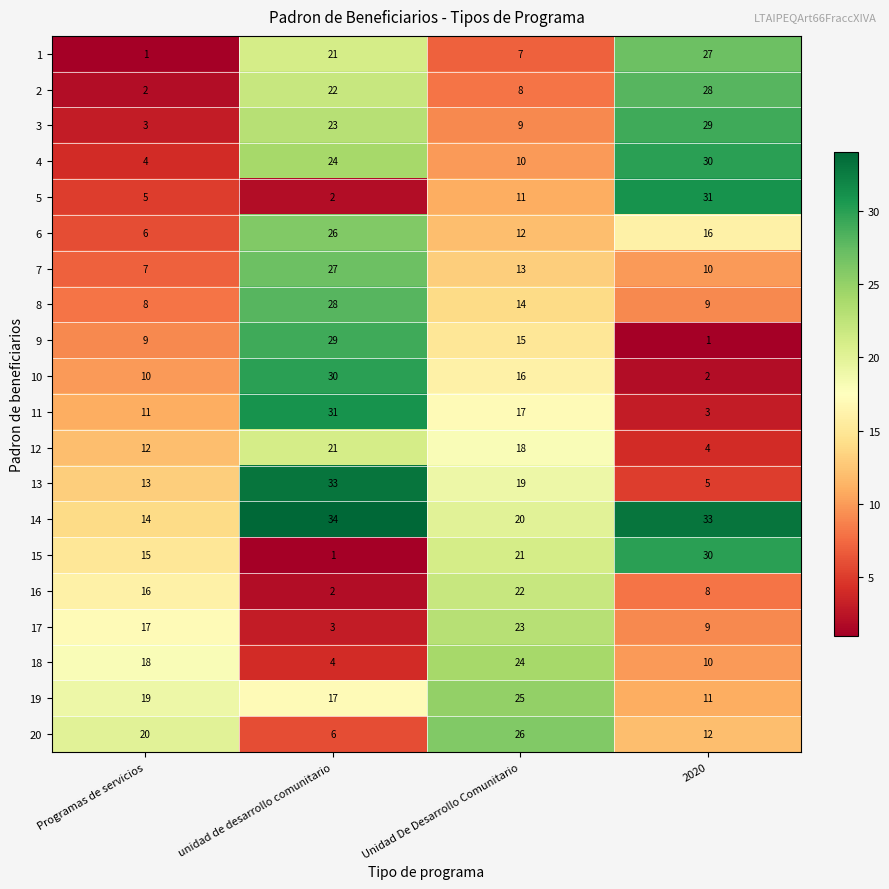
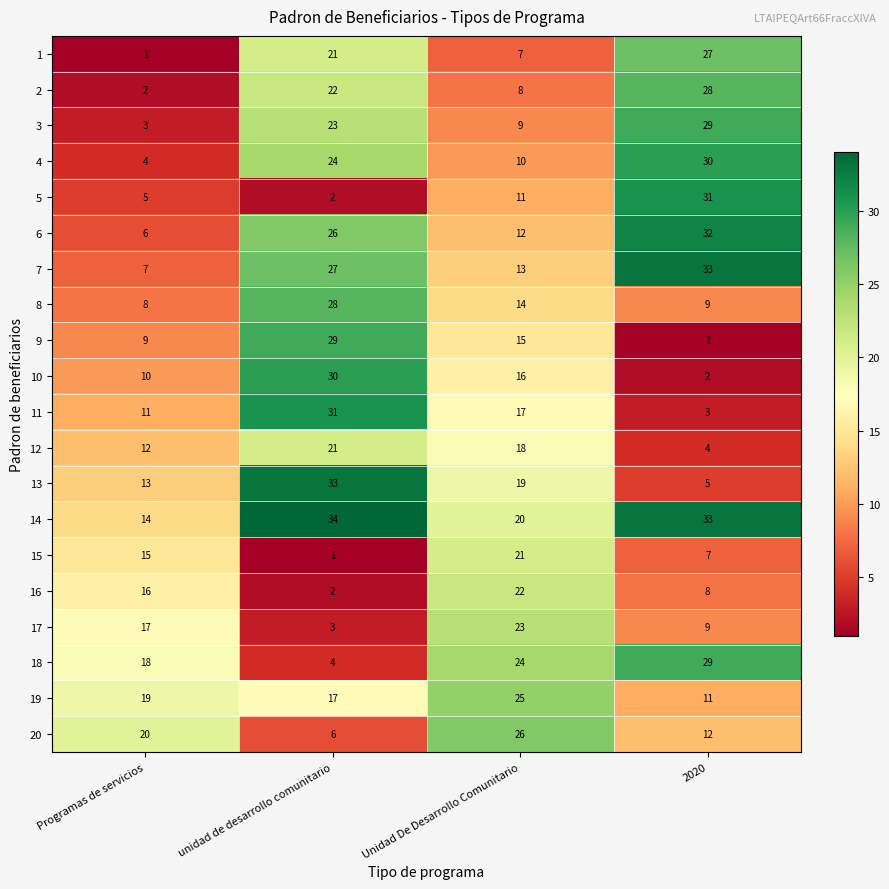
6, 2020: 16 -> 32
7, 2020: 10 -> 33
15, 2020: 30 -> 7
18, 2020: 10 -> 29
